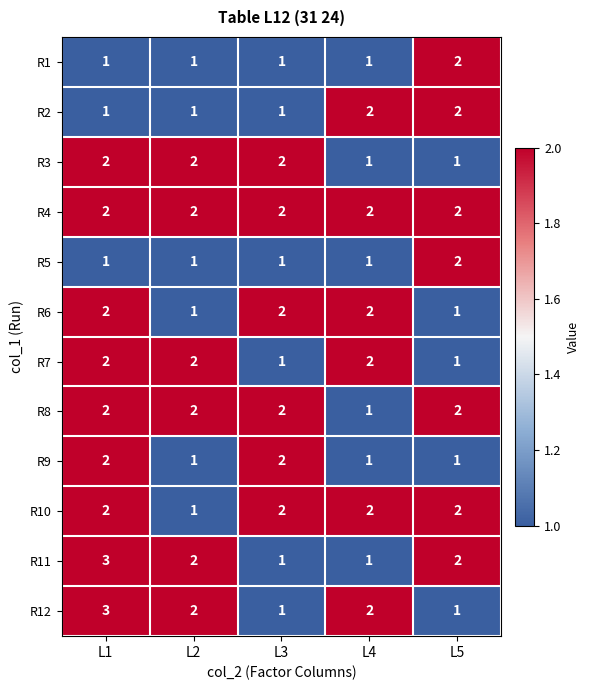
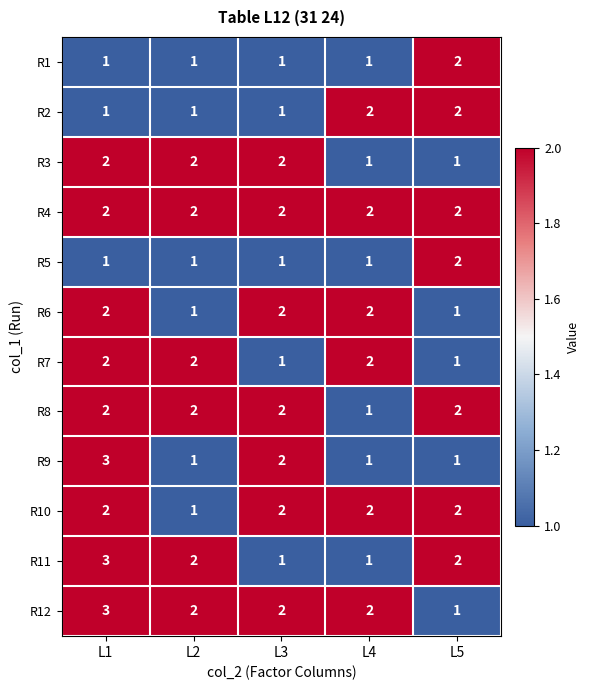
R9, L1: 2 -> 3
R12, L3: 1 -> 2
